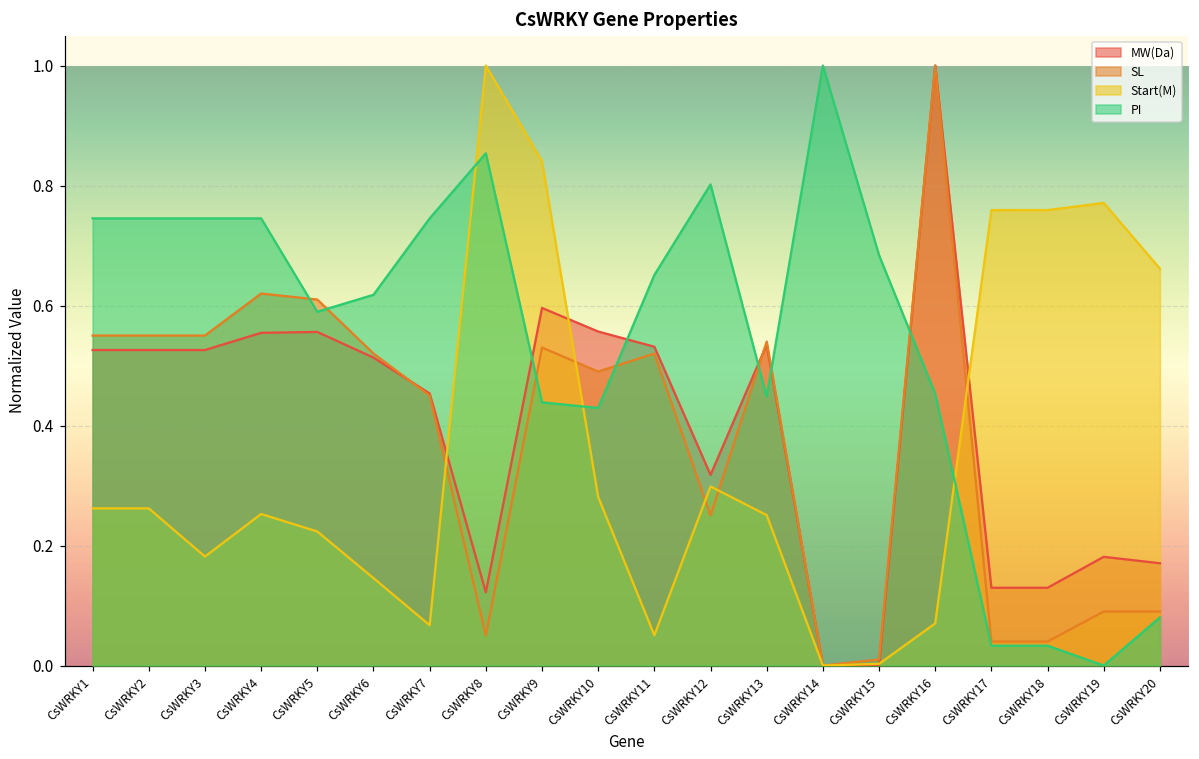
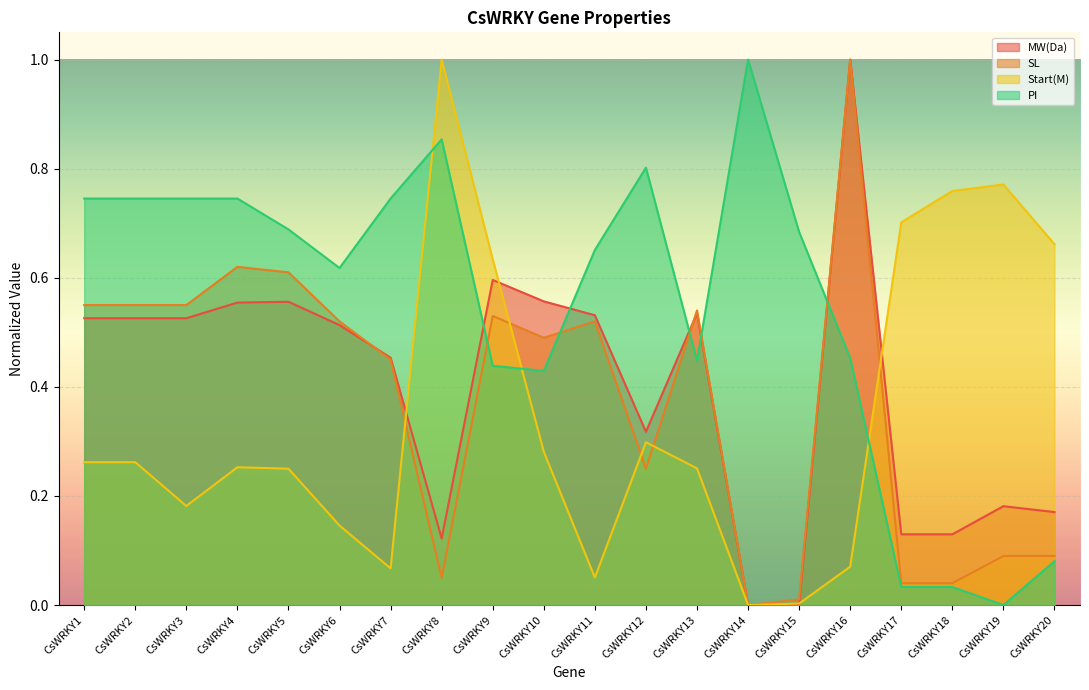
Start(M), CsWRKY5: 0.22 -> 0.25
PI, CsWRKY5: 0.59 -> 0.69
Start(M), CsWRKY9: 0.84 -> 0.63
Start(M), CsWRKY17: 0.76 -> 0.70
